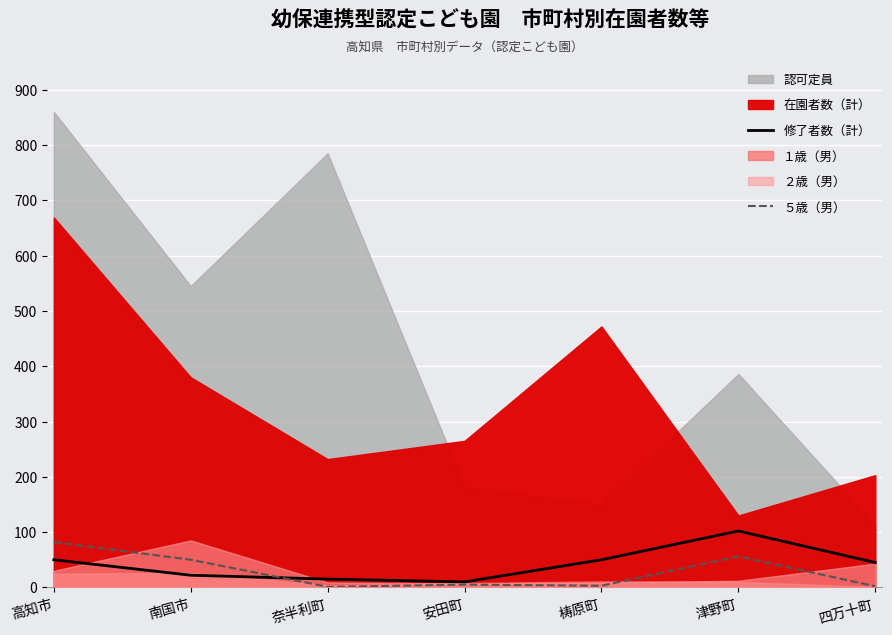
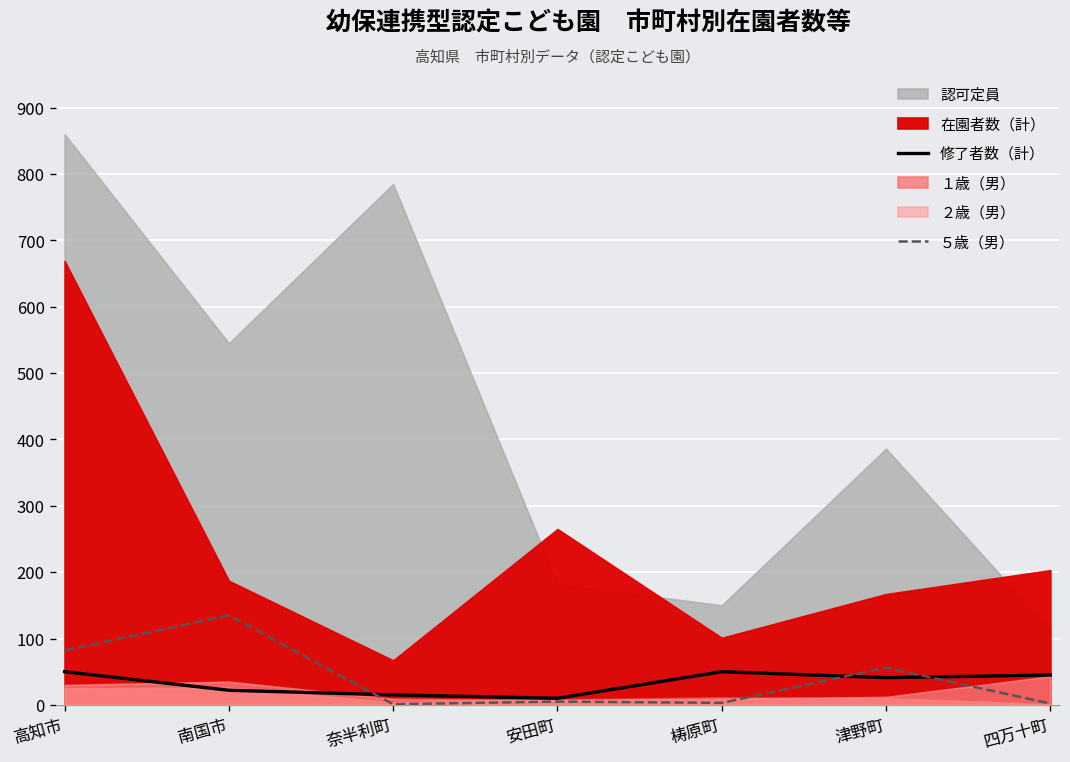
５歳（男）, 南国市: 50 -> 140
在園者数（計）, 南国市: 380 -> 190
２歳（男）, 南国市: 90 -> 40
在園者数（計）, 奈半利町: 230 -> 70
在園者数（計）, 梼原町: 470 -> 100
修了者数（計）, 津野町: 100 -> 40
在園者数（計）, 津野町: 130 -> 170
